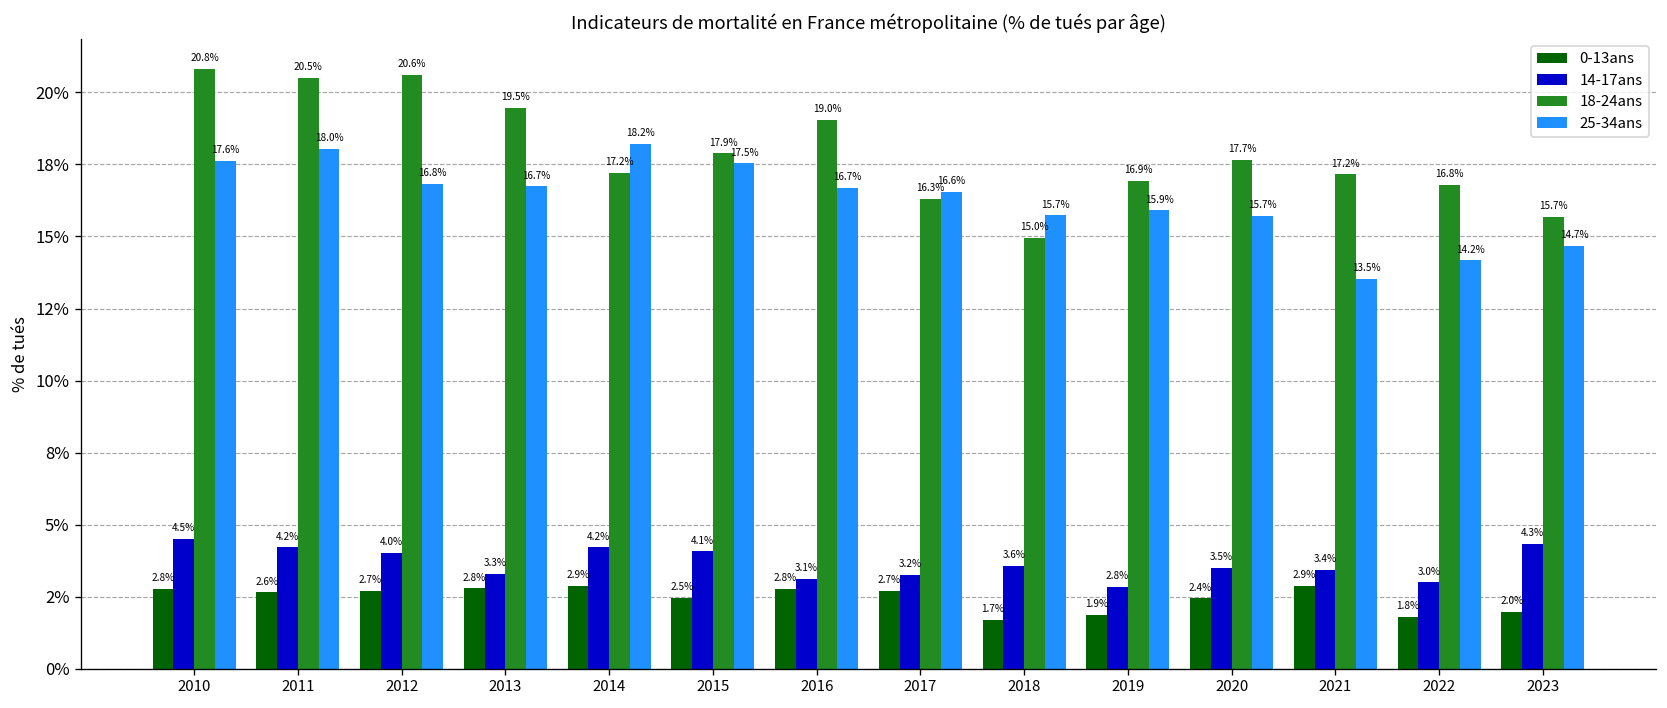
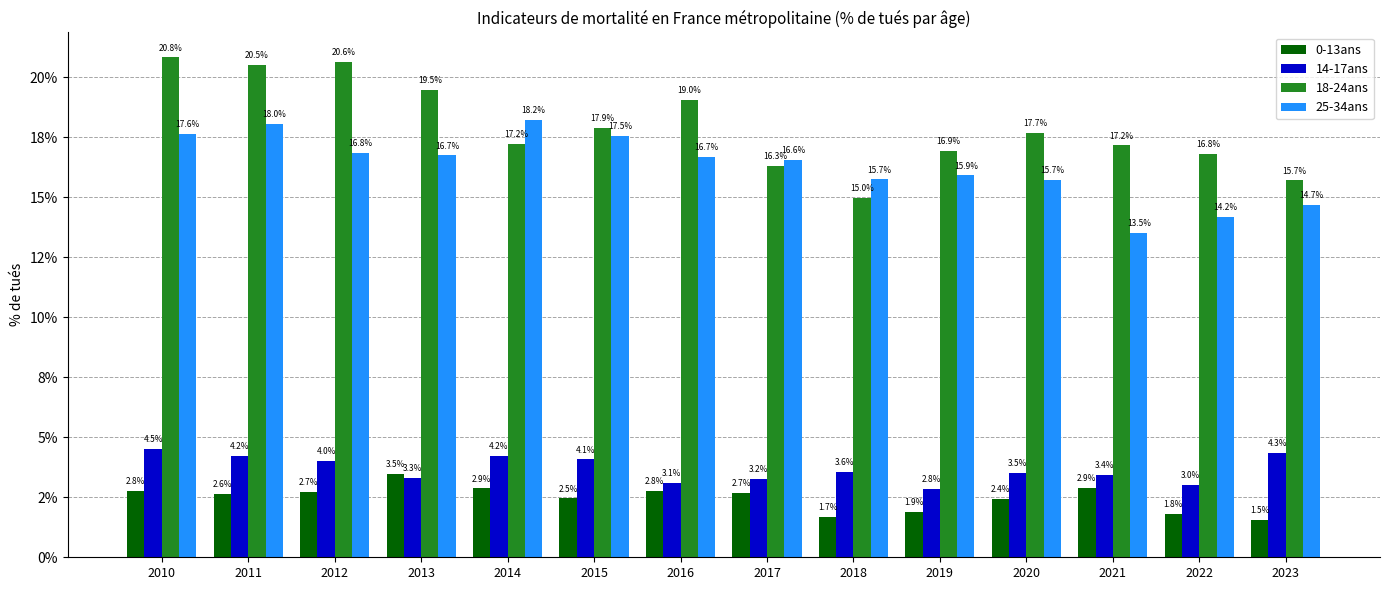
0-13ans, 2013: 2.8% -> 3.5%
0-13ans, 2023: 2.0% -> 1.5%
